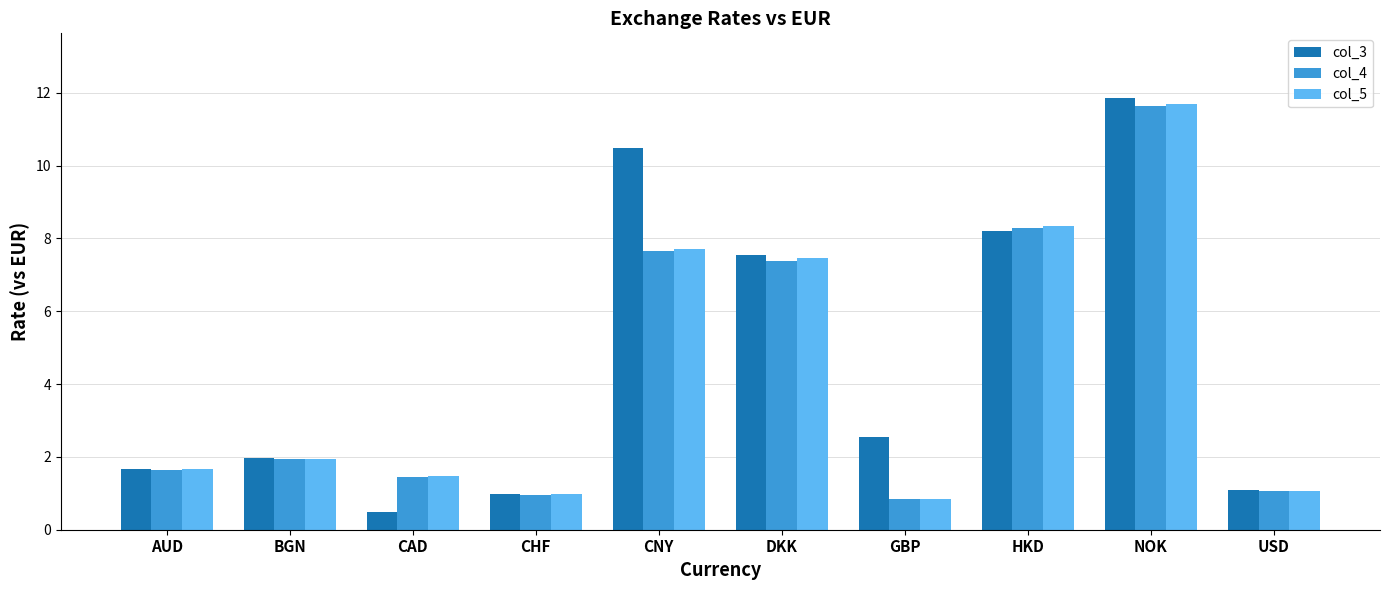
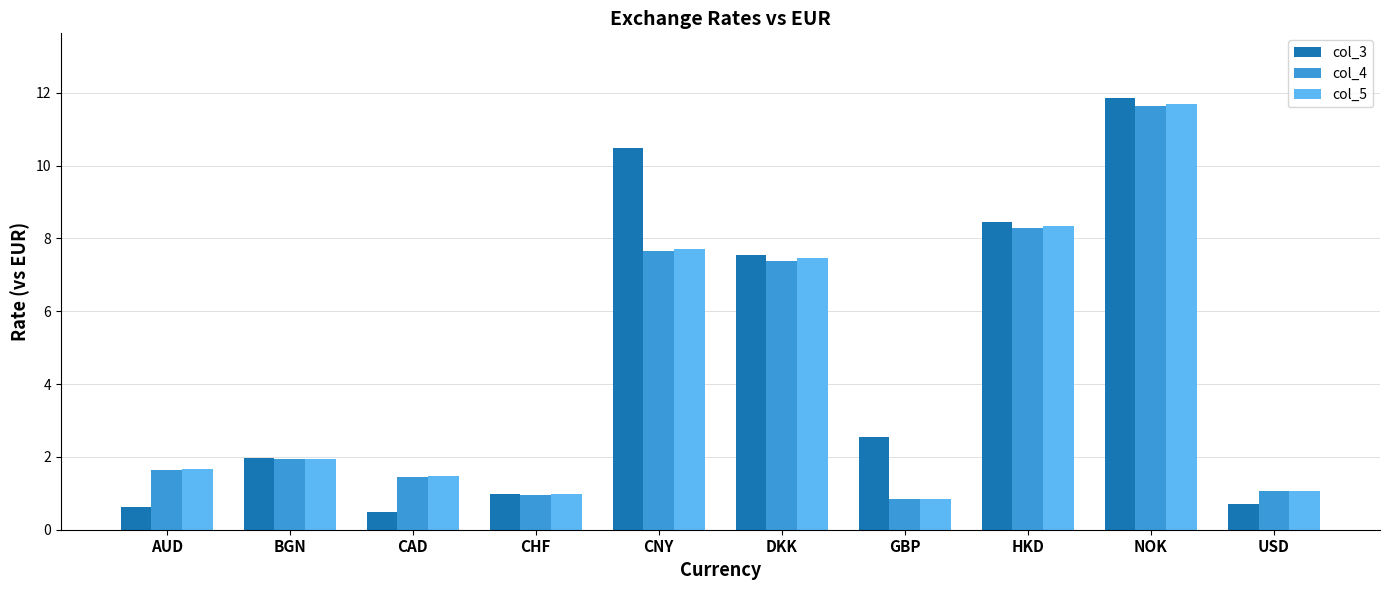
col_3, AUD: 1.7 -> 0.6
col_3, HKD: 8.2 -> 8.4
col_3, USD: 1.1 -> 0.7
